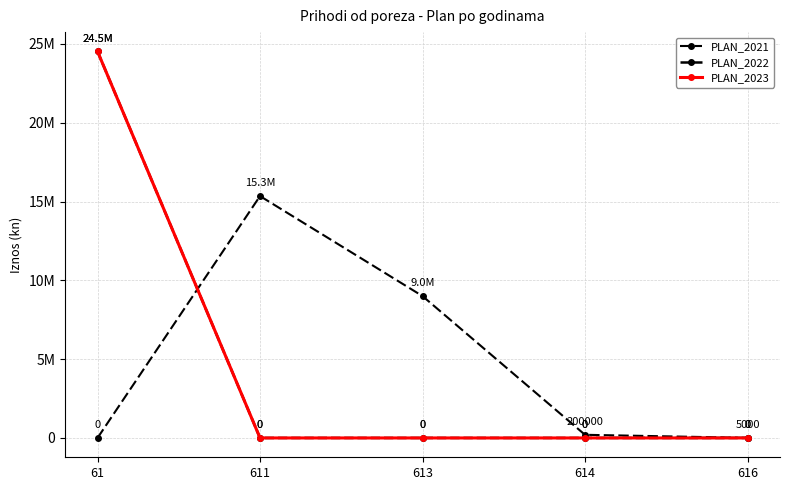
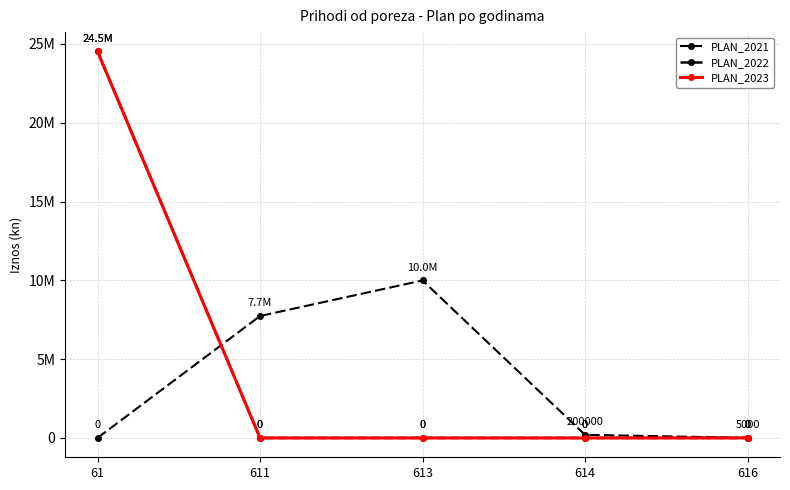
PLAN_2021, 611: 15.3M -> 7.7M
PLAN_2021, 613: 9.0M -> 10.0M
